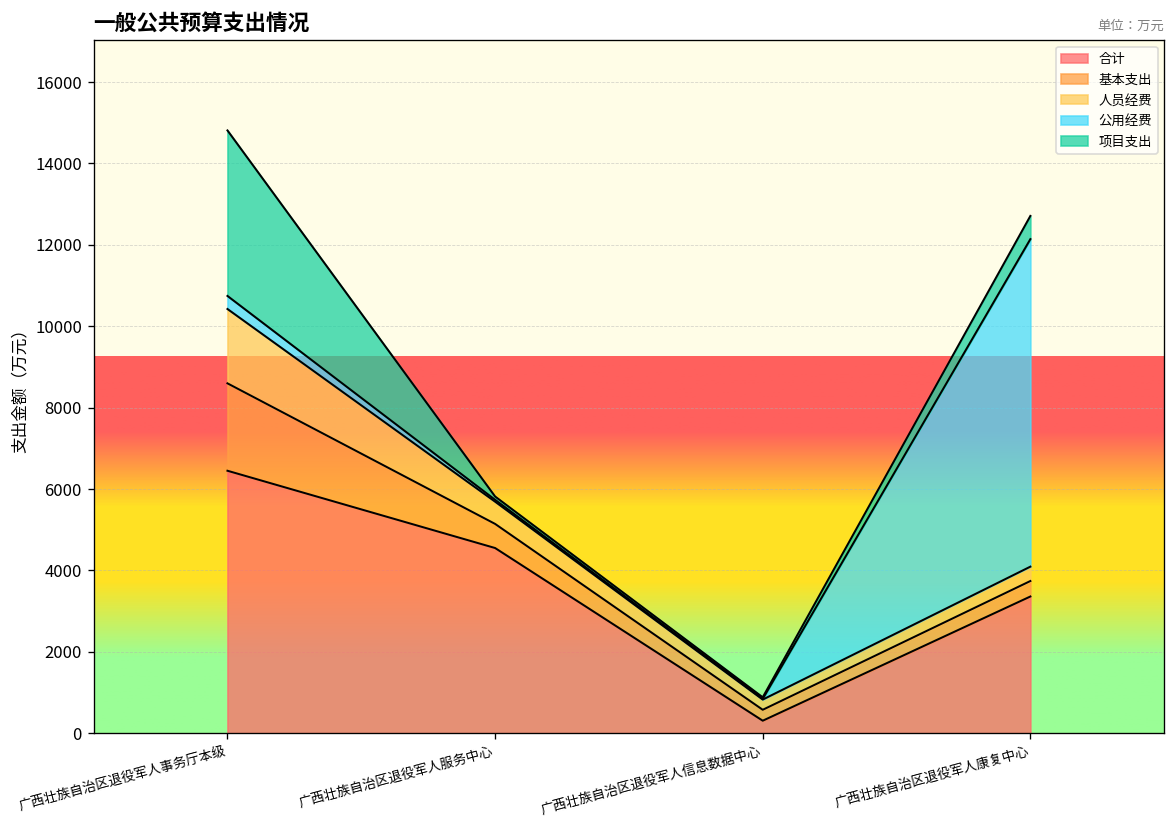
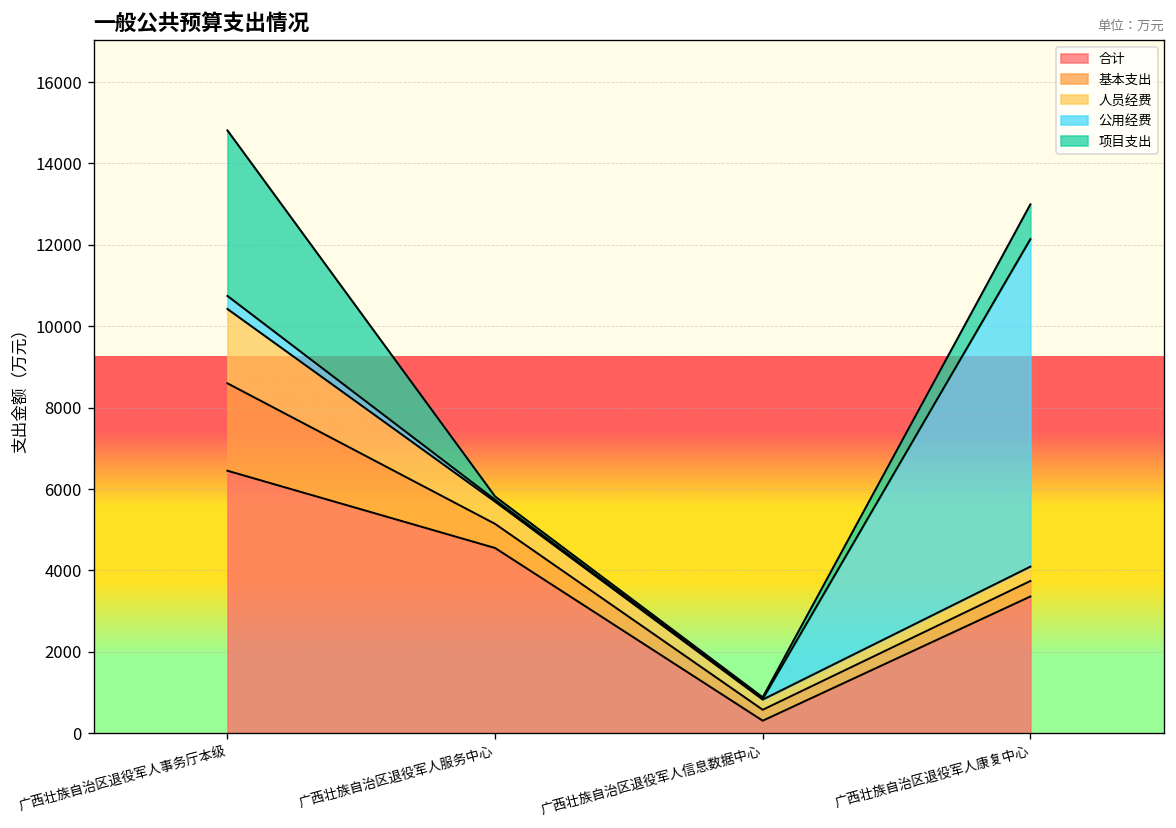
项目支出, 广西壮族自治区退役军人康复中心: 600 -> 900
